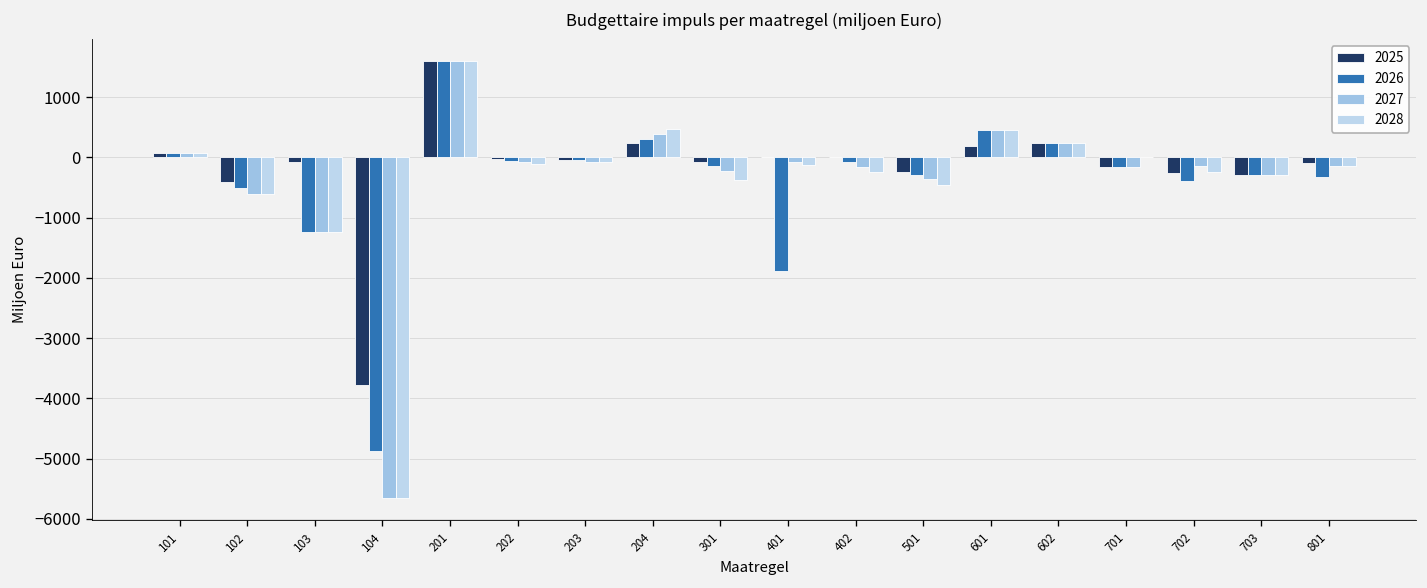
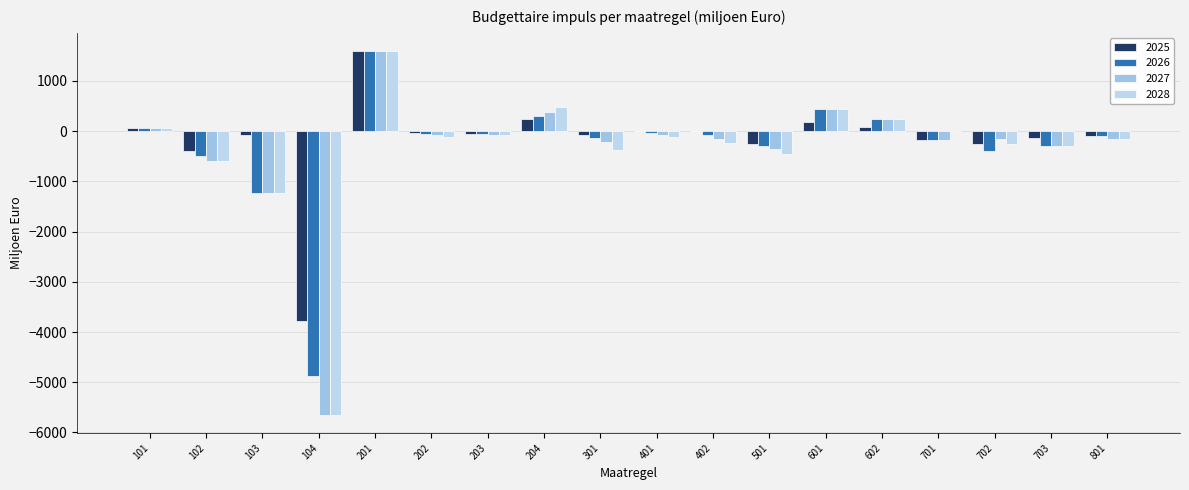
2026, 401: -1900 -> 0
2025, 602: 200 -> 100
2025, 703: -300 -> -100
2026, 801: -300 -> -100
